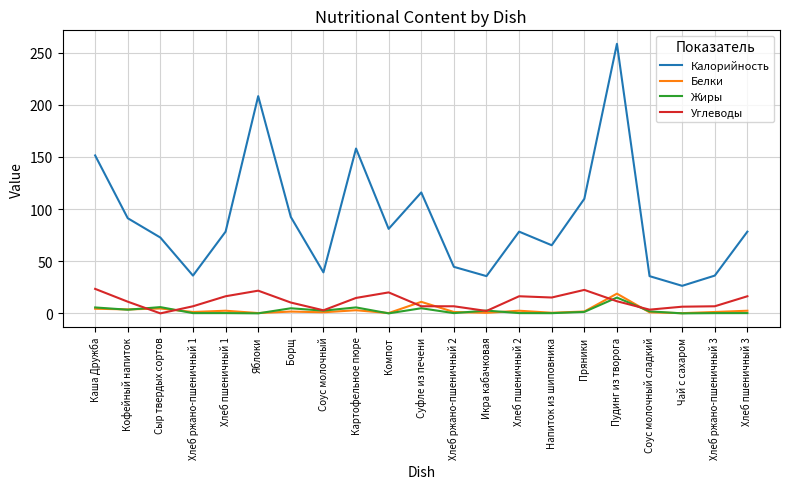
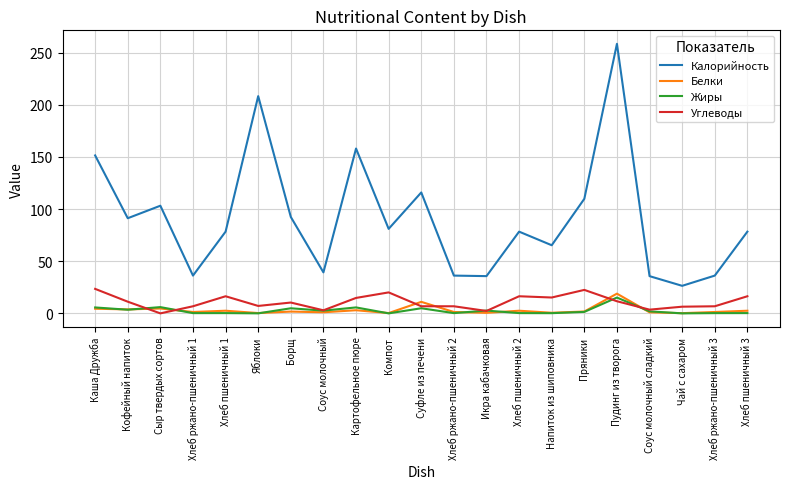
Калорийность, Сыр твердых сортов: 73 -> 103
Углеводы, Яблоки: 22 -> 7
Калорийность, Хлеб ржано-пшеничный 2: 45 -> 36
